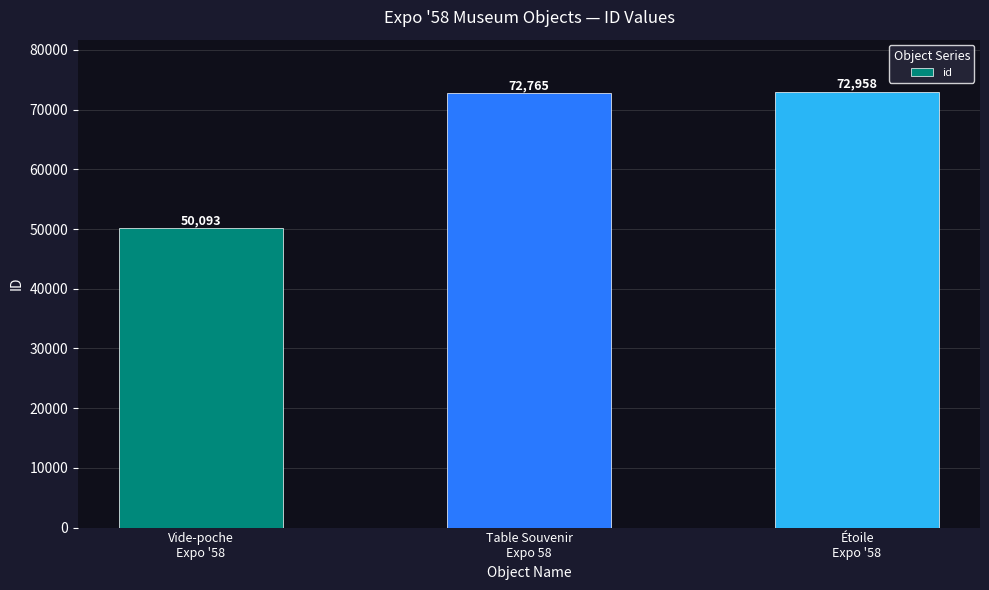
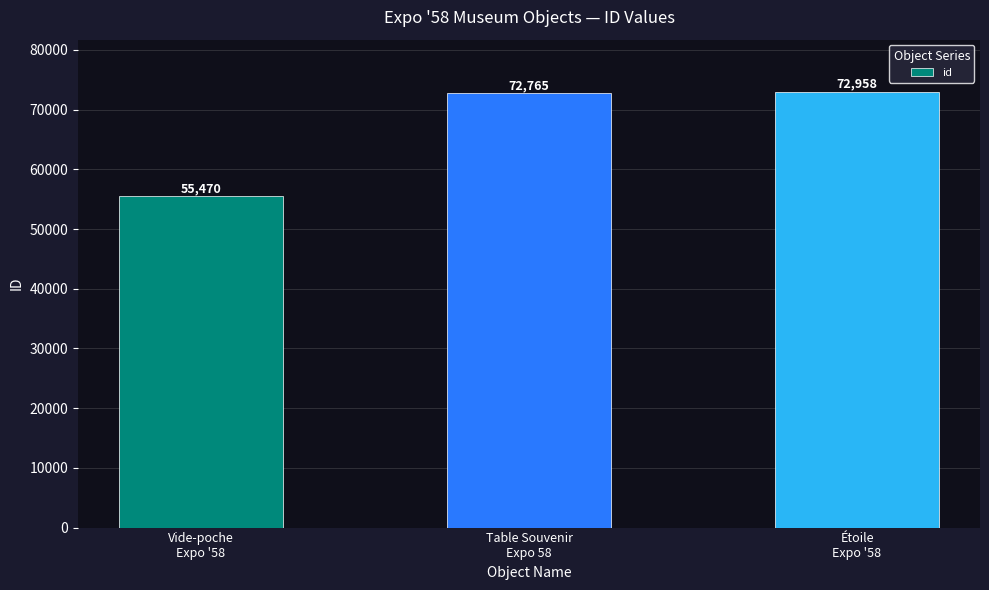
Vide-poche Expo '58: 50,093 -> 55,470
